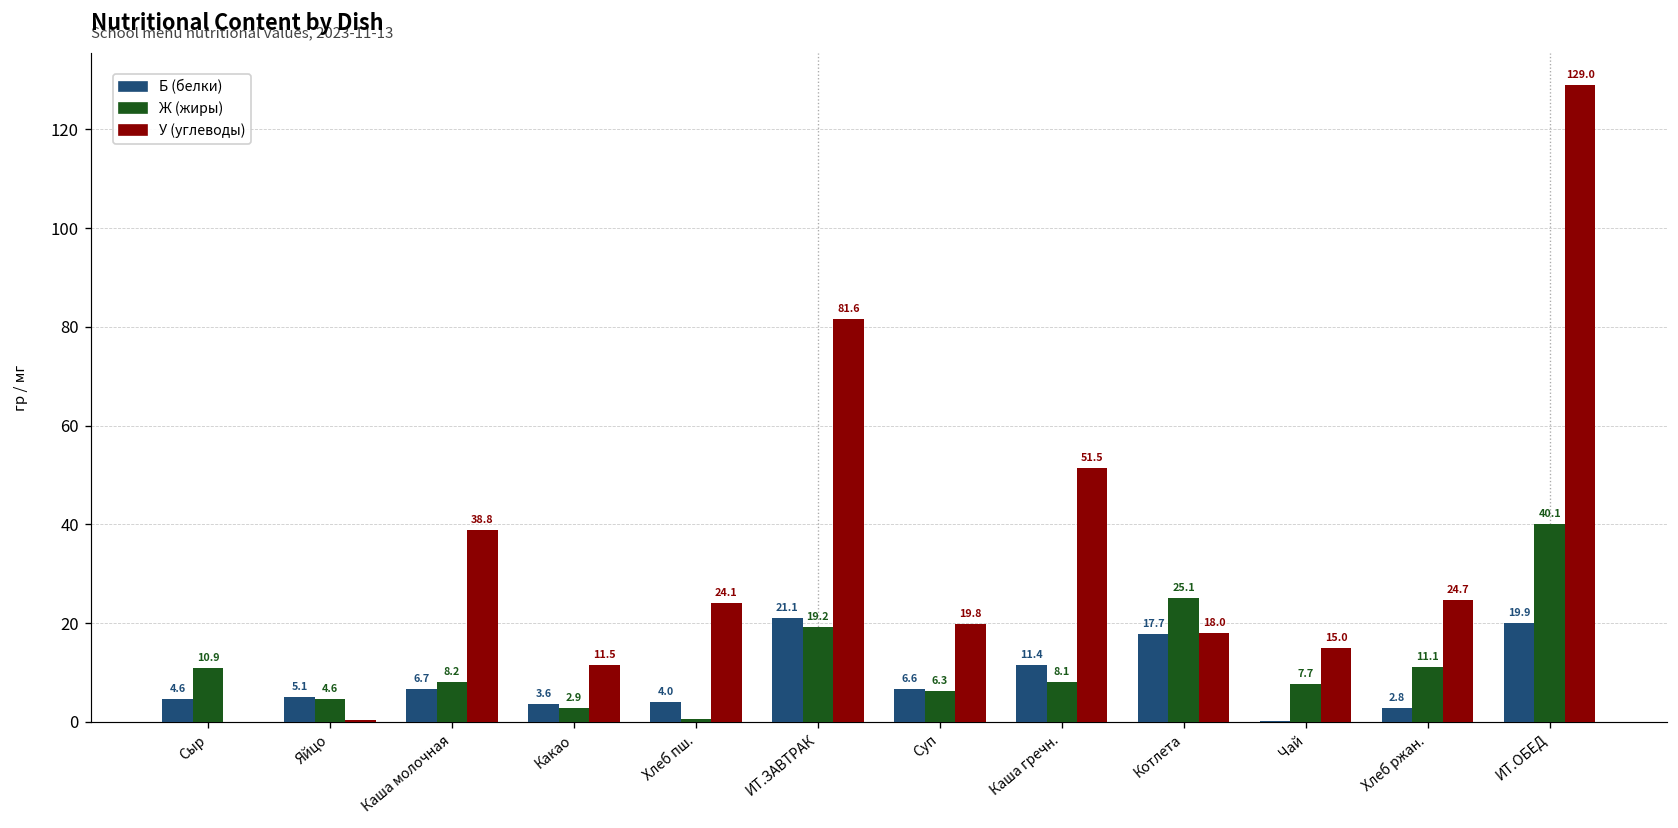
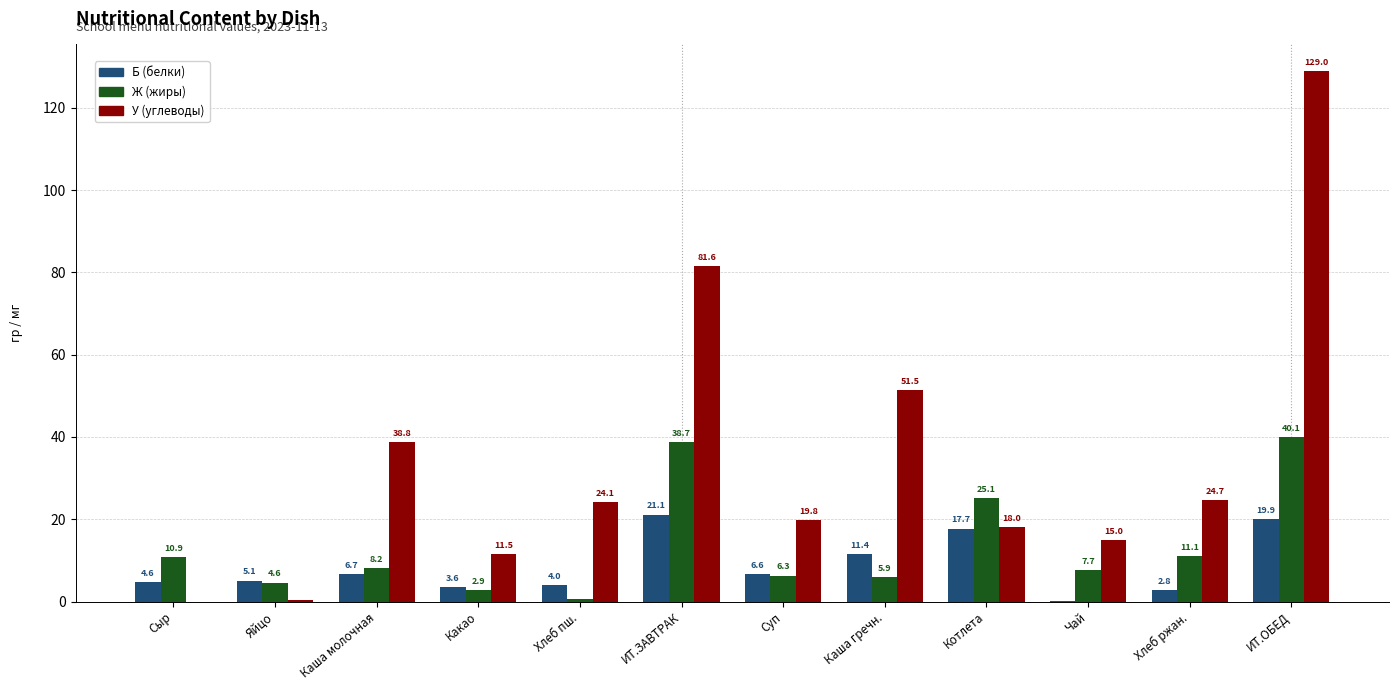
Ж (жиры), ИТ.ЗАВТРАК: 19.2 -> 38.7
Ж (жиры), Каша гречн.: 8.1 -> 5.9
